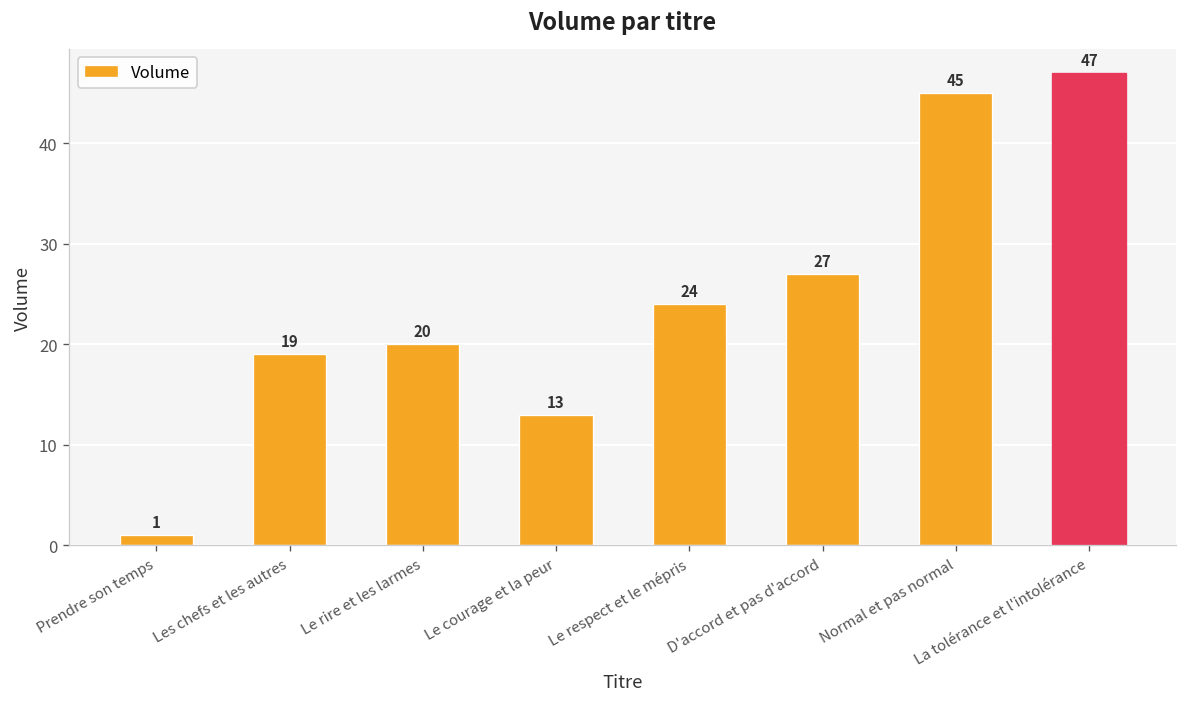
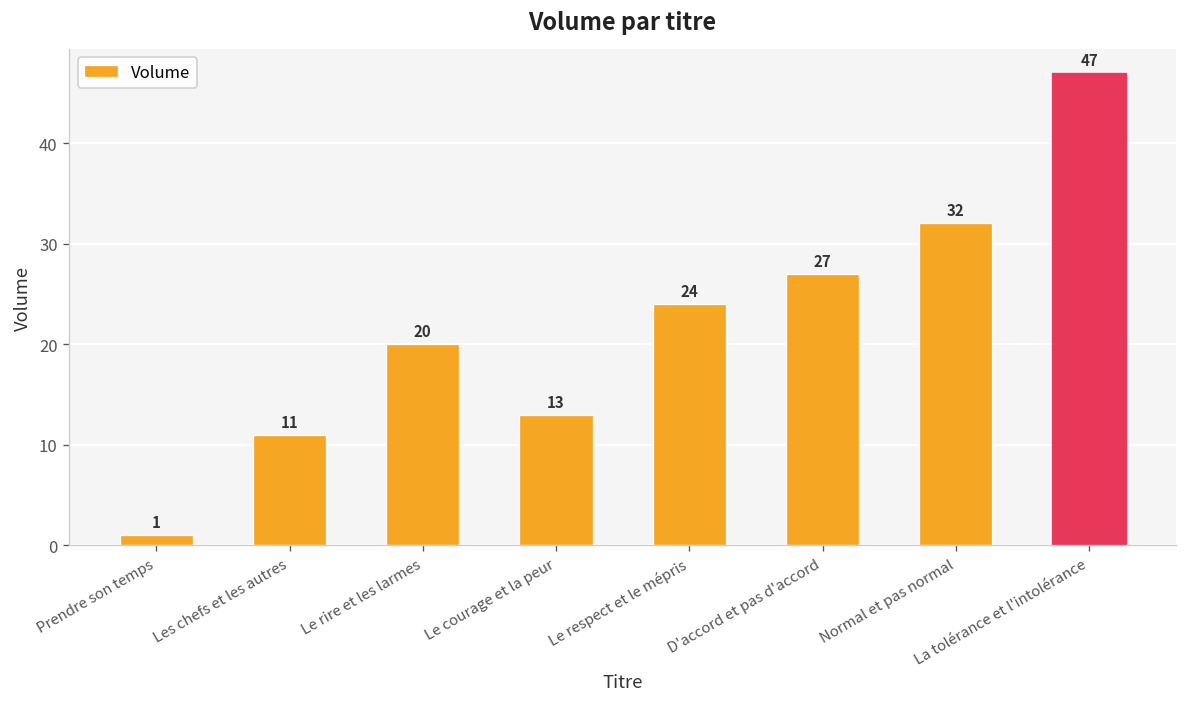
Les chefs et les autres: 19 -> 11
Normal et pas normal: 45 -> 32
